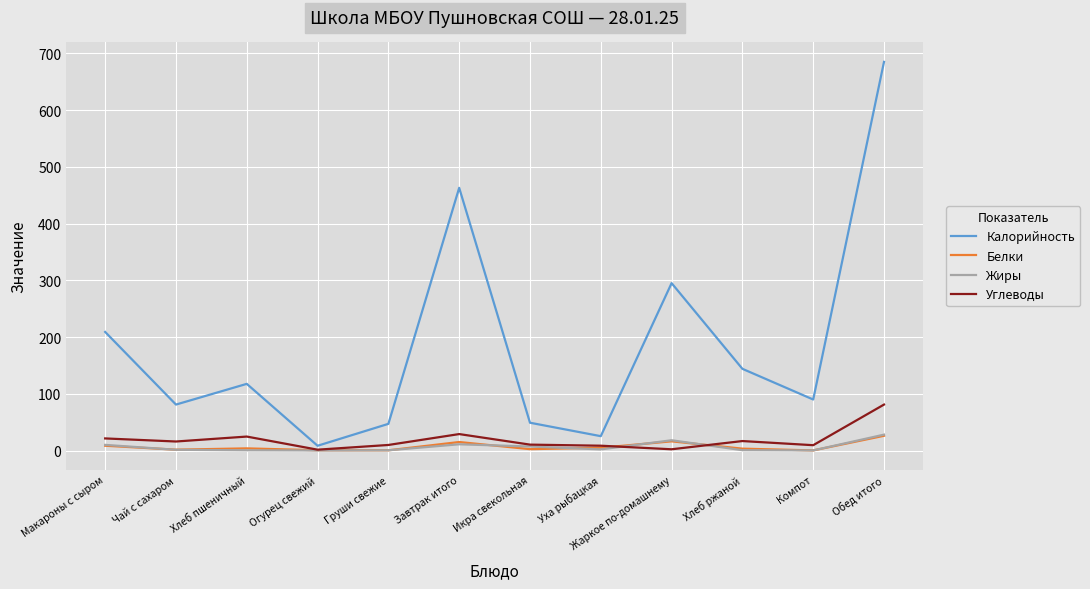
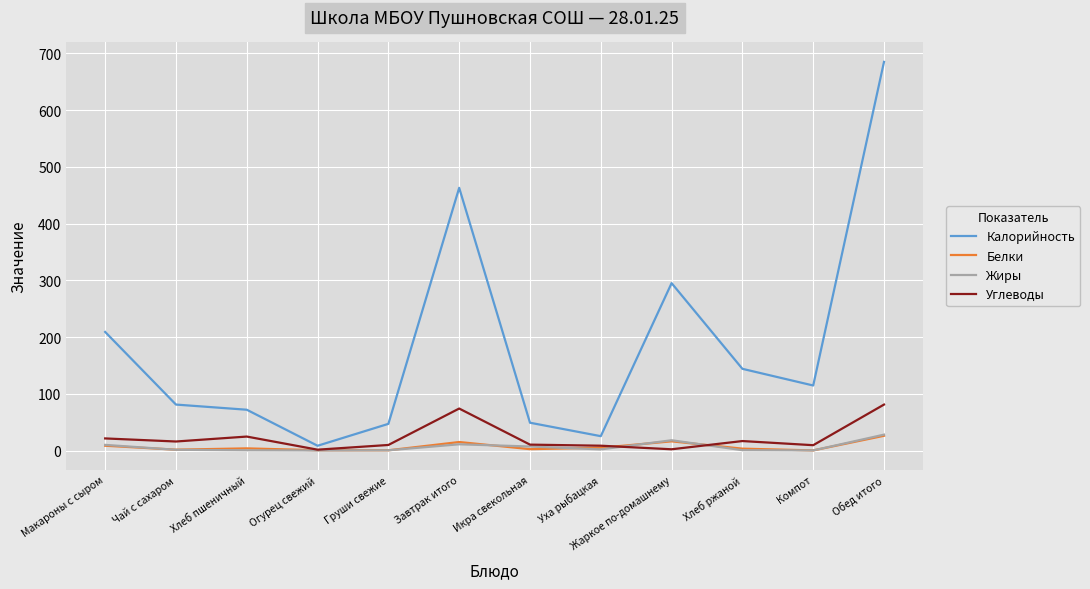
Калорийность, Хлеб пшеничный: 120 -> 70
Углеводы, Завтрак итого: 30 -> 70
Калорийность, Компот: 90 -> 110
